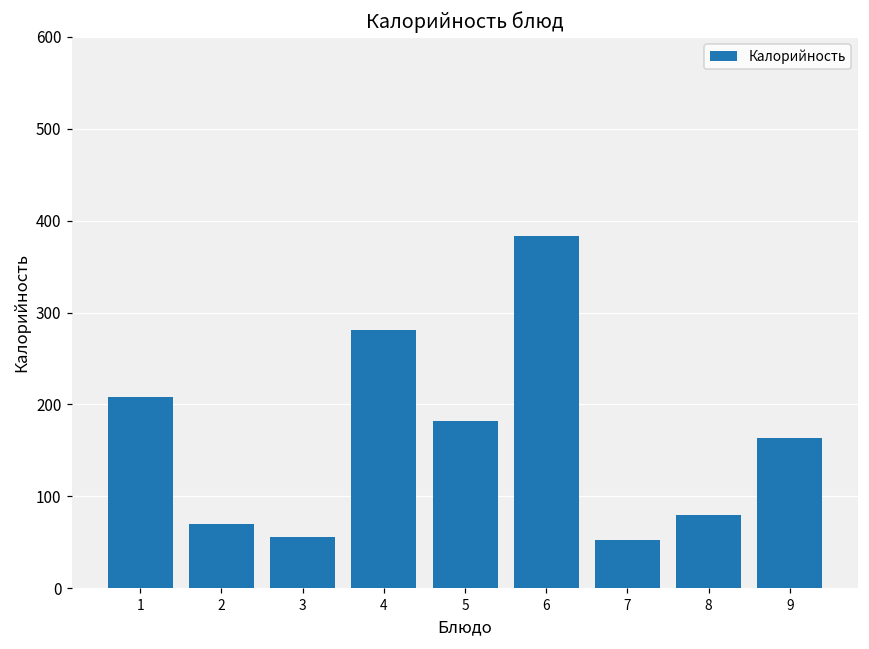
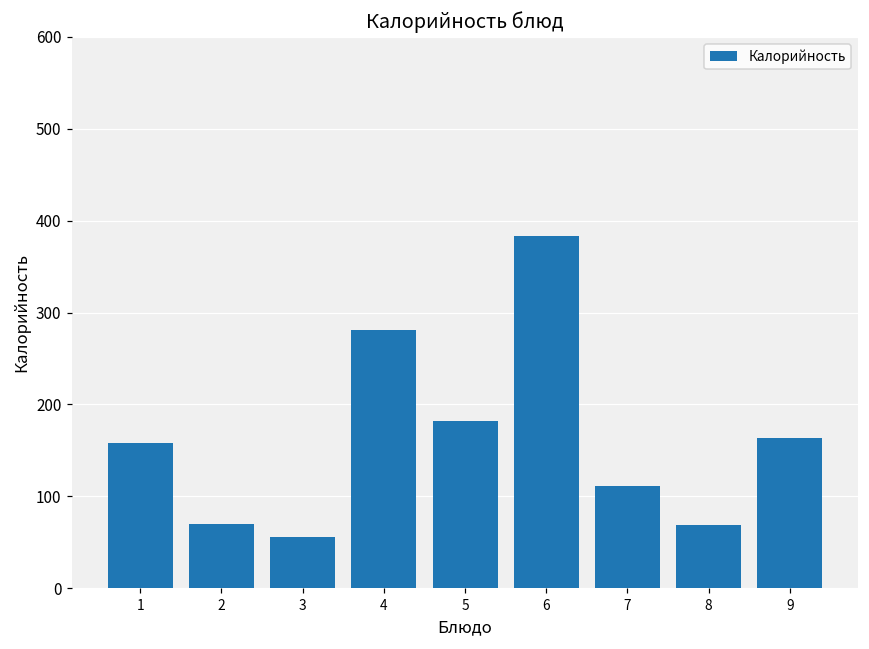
1: 210 -> 160
7: 50 -> 110
8: 80 -> 70
